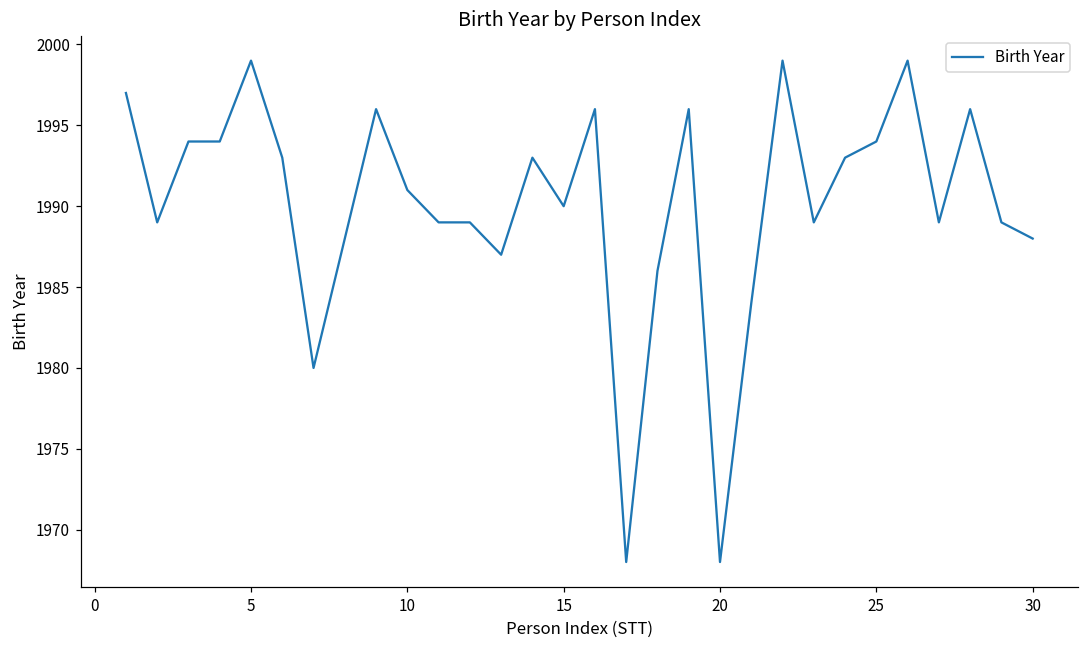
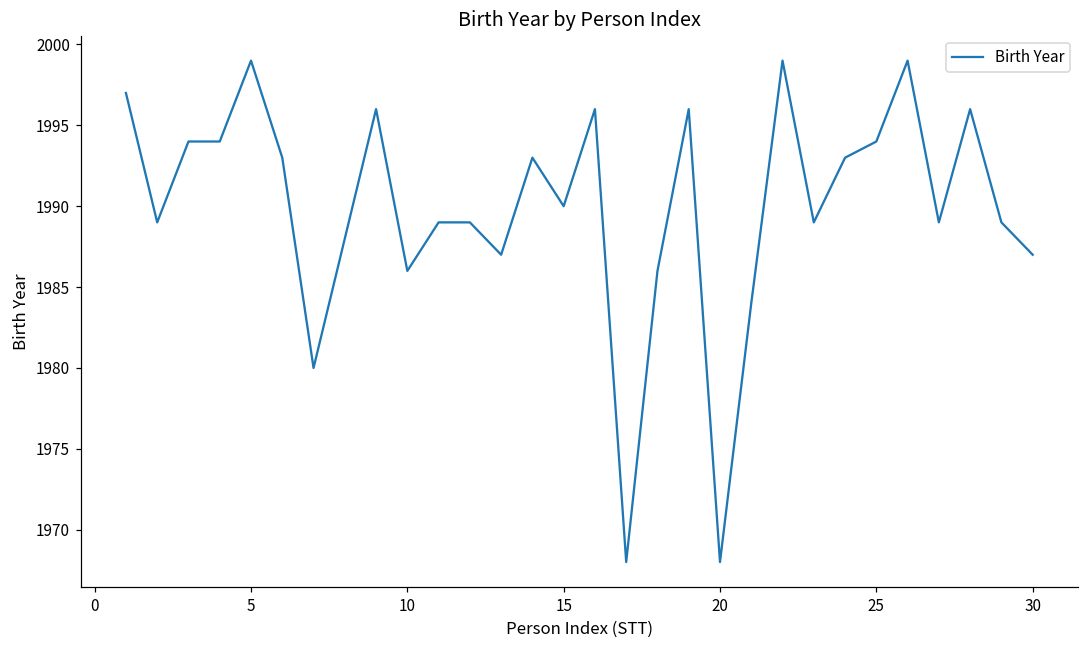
10: 1991 -> 1986
30: 1988 -> 1987
